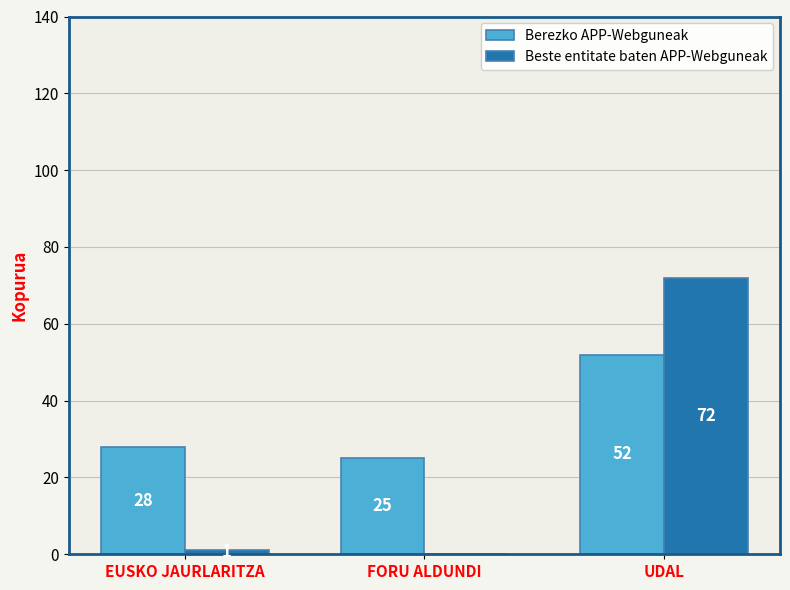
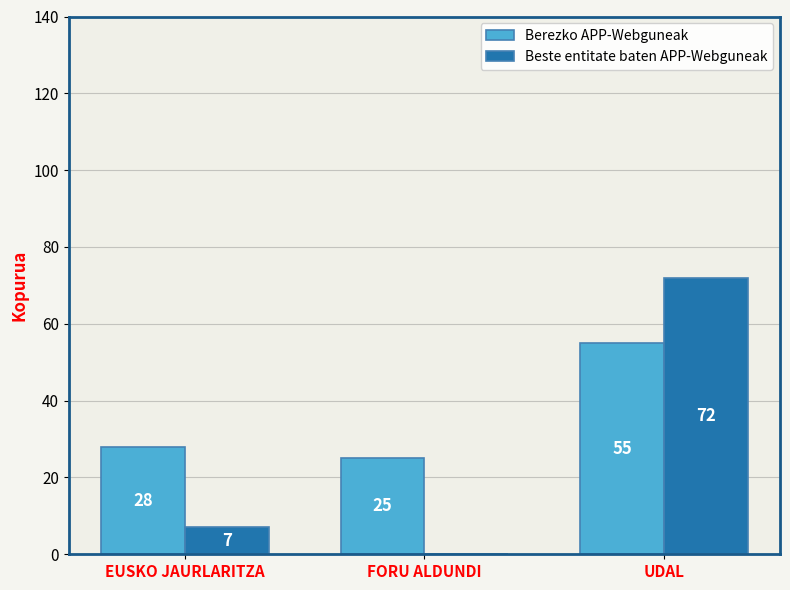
Beste entitate baten APP-Webguneak, EUSKO JAURLARITZA: 1 -> 7
Berezko APP-Webguneak, UDAL: 52 -> 55
